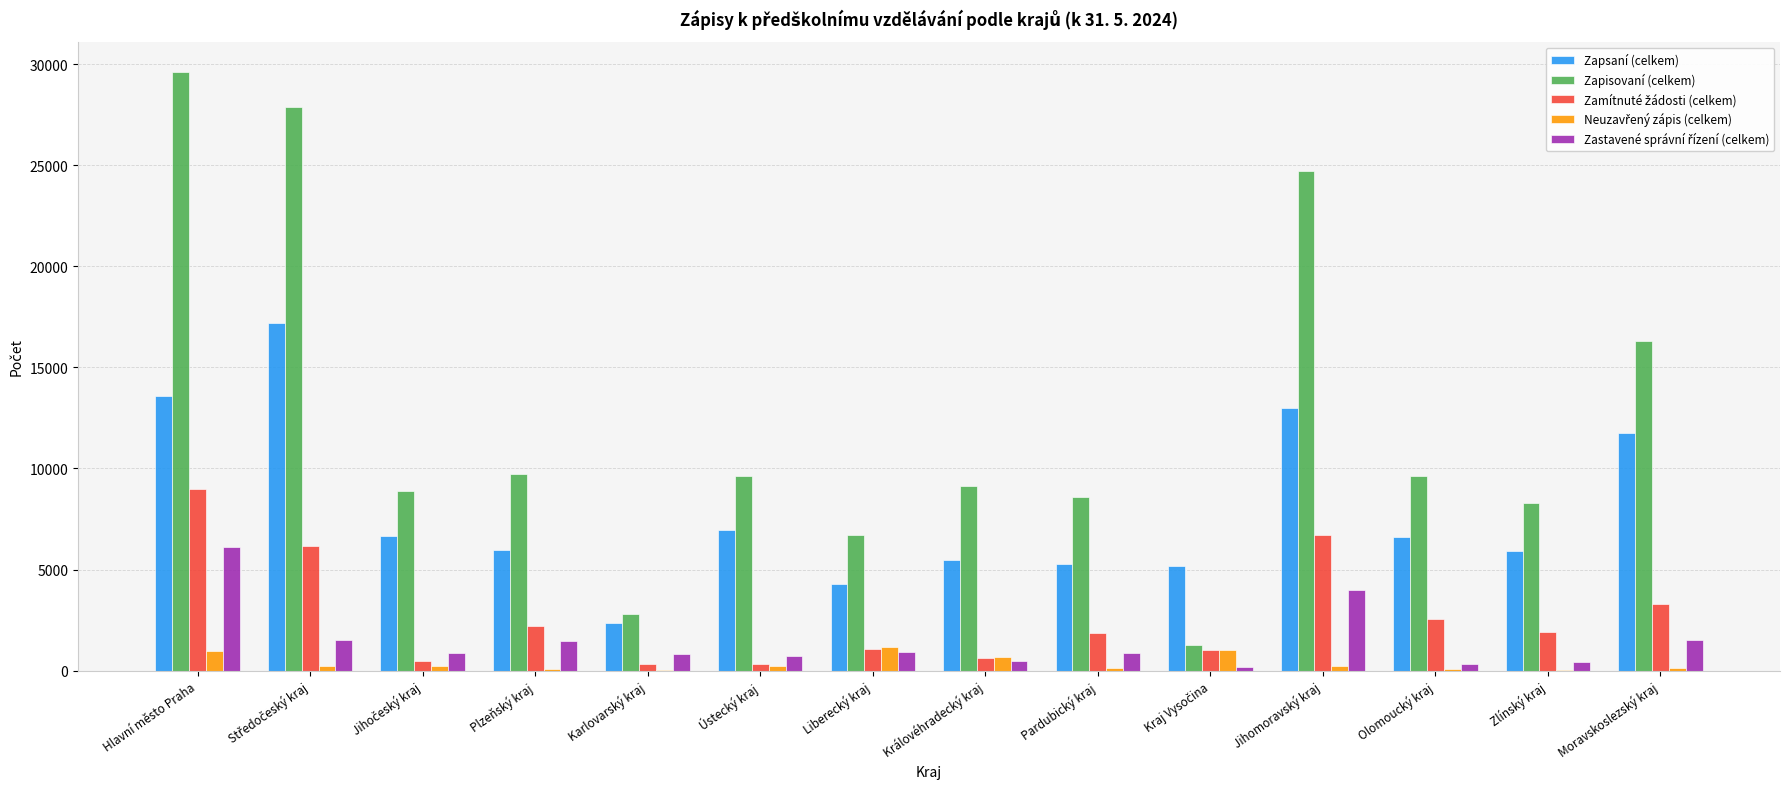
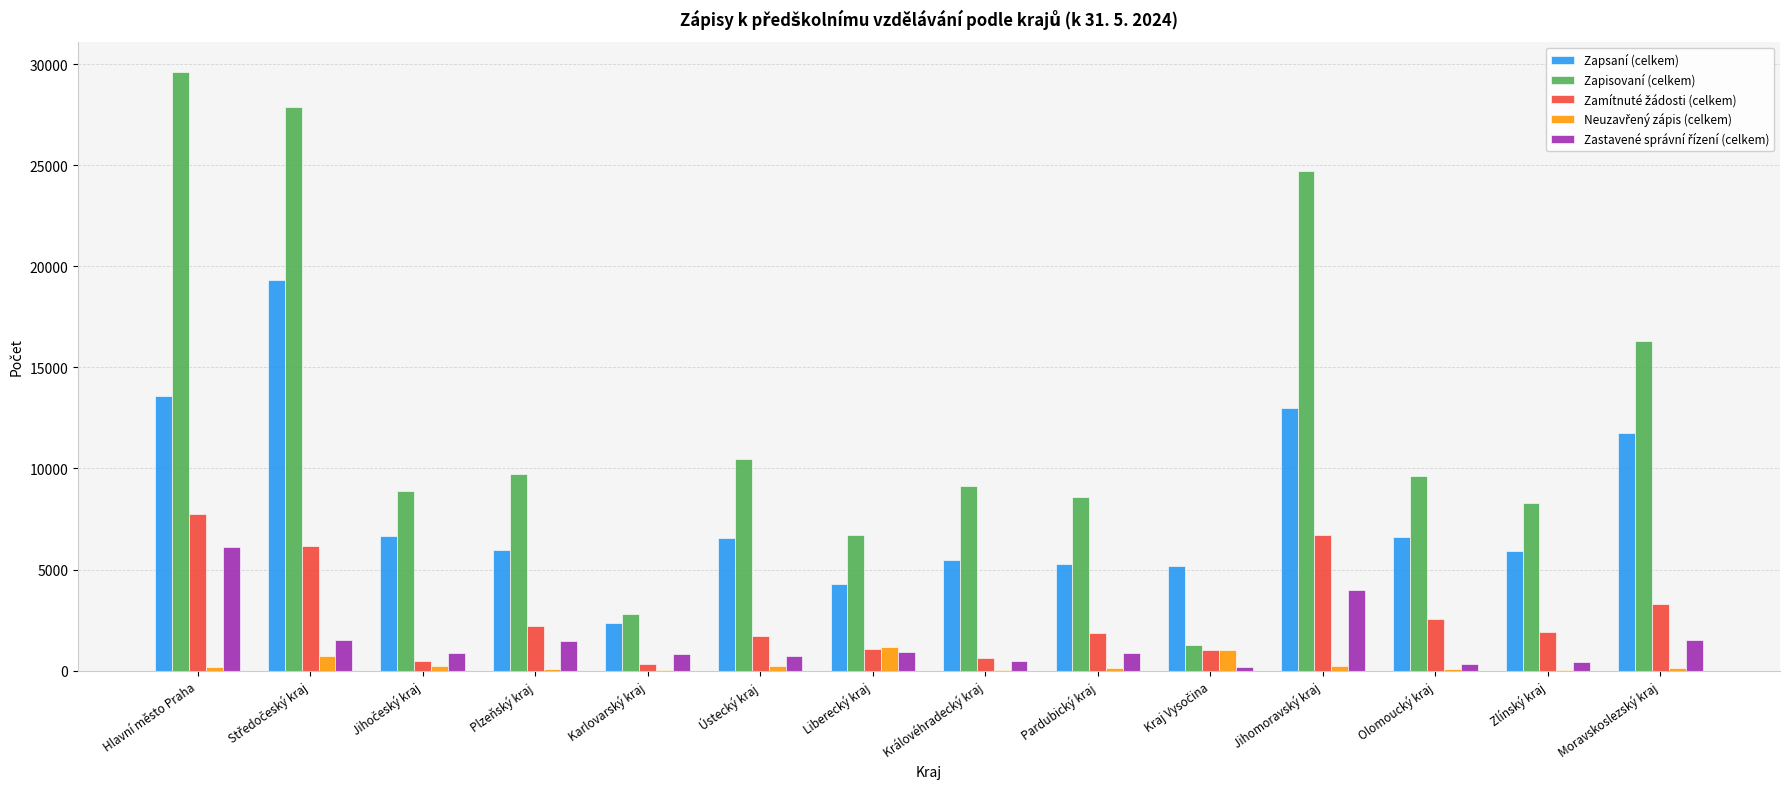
Zamítnuté žádosti (celkem), Hlavní město Praha: 9000 -> 7700
Neuzavřený zápis (celkem), Hlavní město Praha: 1000 -> 200
Zapsaní (celkem), Středočeský kraj: 17200 -> 19300
Neuzavřený zápis (celkem), Středočeský kraj: 200 -> 700
Zapsaní (celkem), Ústecký kraj: 7000 -> 6600
Zapisovaní (celkem), Ústecký kraj: 9600 -> 10500
Zamítnuté žádosti (celkem), Ústecký kraj: 300 -> 1700
Neuzavřený zápis (celkem), Královéhradecký kraj: 700 -> 0
